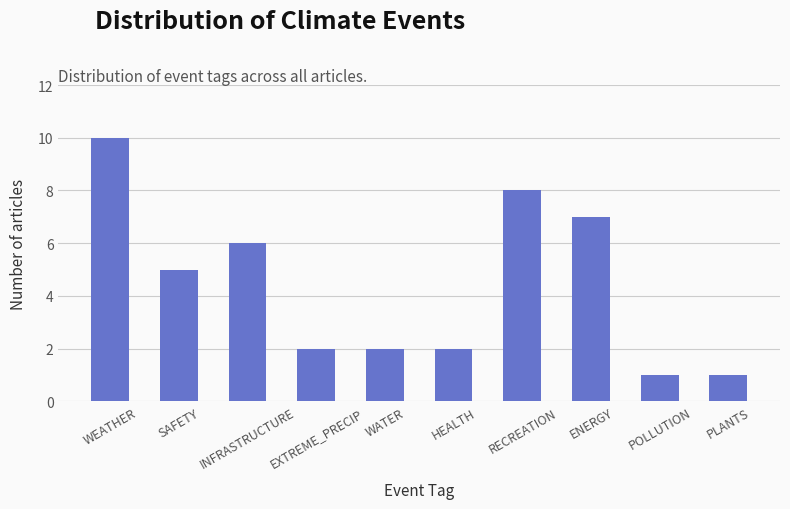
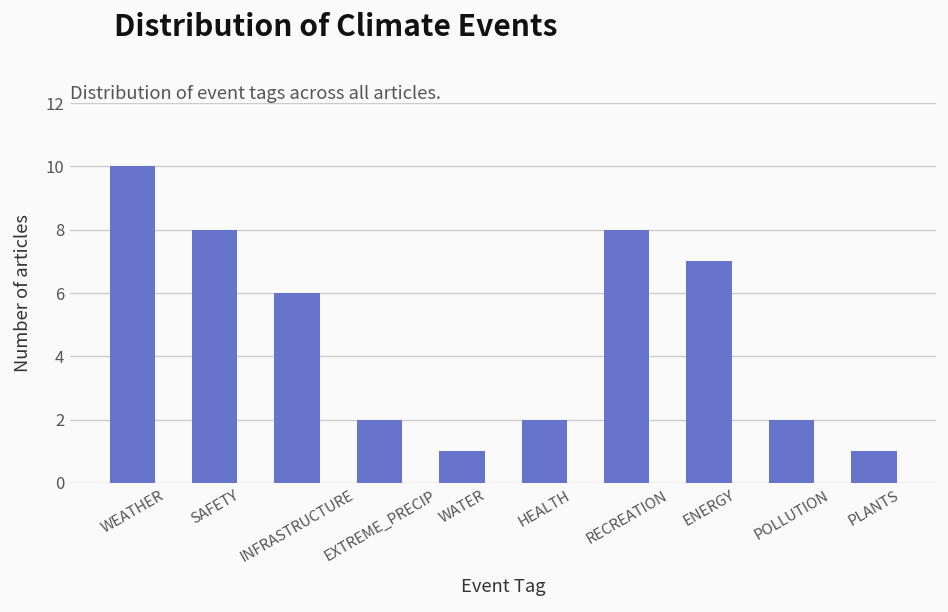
SAFETY: 5 -> 8
WATER: 2 -> 1
POLLUTION: 1 -> 2
